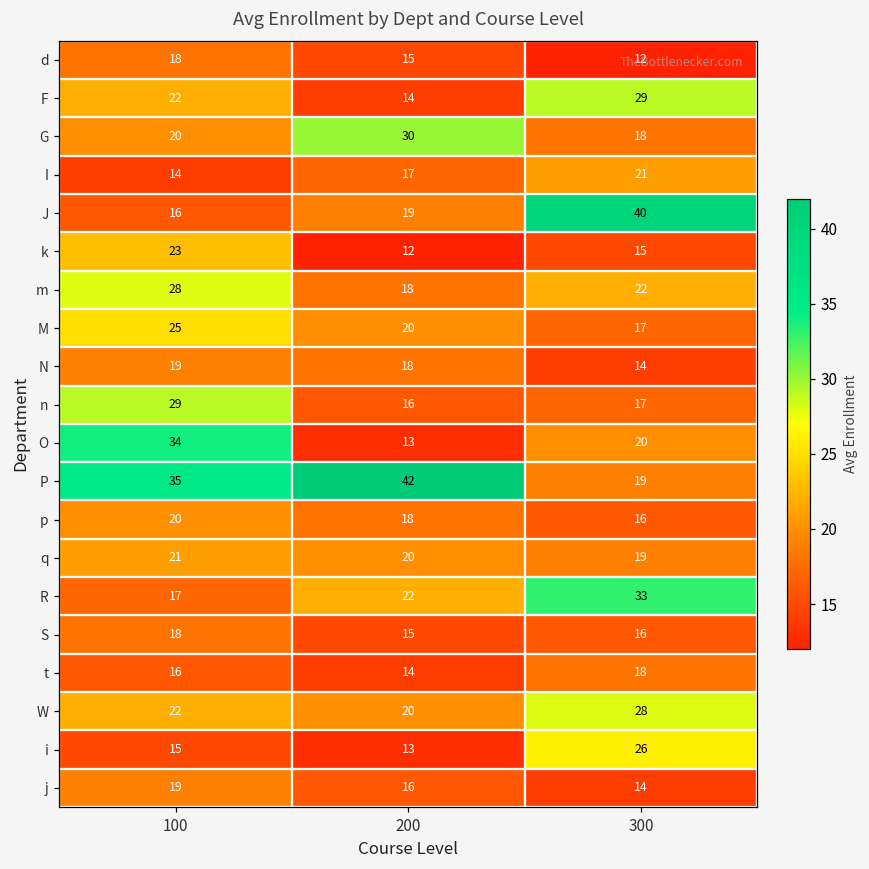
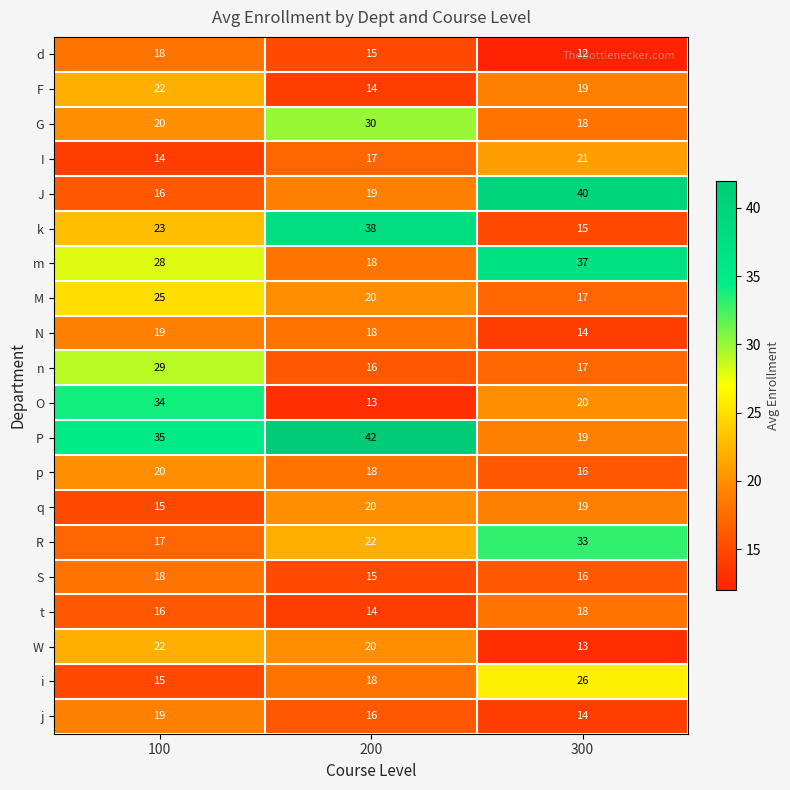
F, 300: 29 -> 19
k, 200: 12 -> 38
m, 300: 22 -> 37
q, 100: 21 -> 15
W, 300: 28 -> 13
i, 200: 13 -> 18
